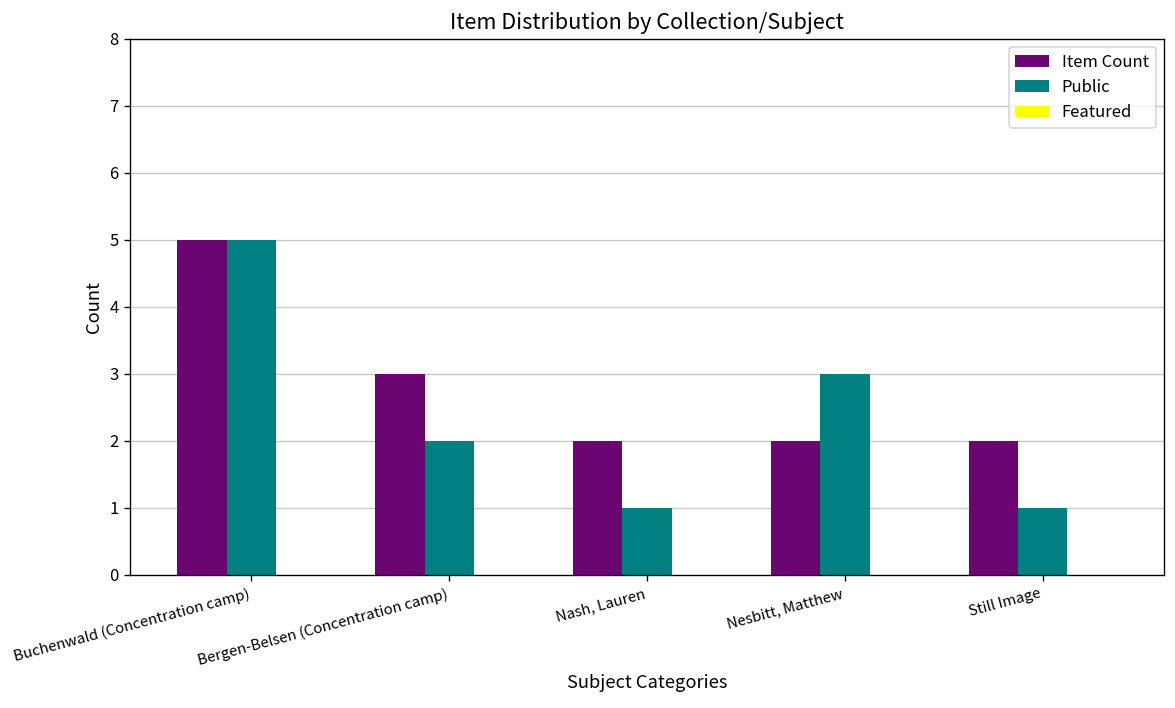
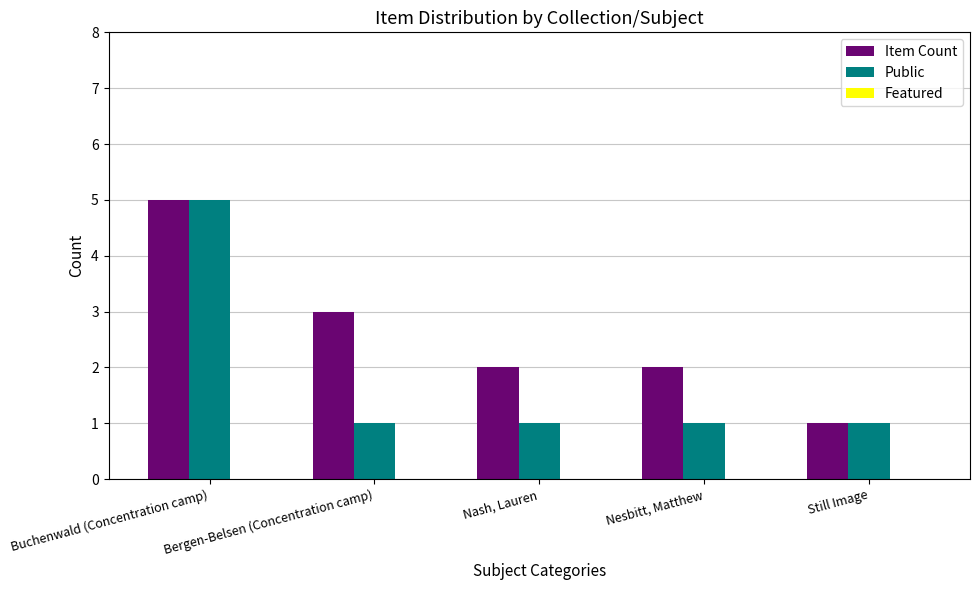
Public, Bergen-Belsen (Concentration camp): 2 -> 1
Public, Nesbitt, Matthew: 3 -> 1
Item Count, Still Image: 2 -> 1
